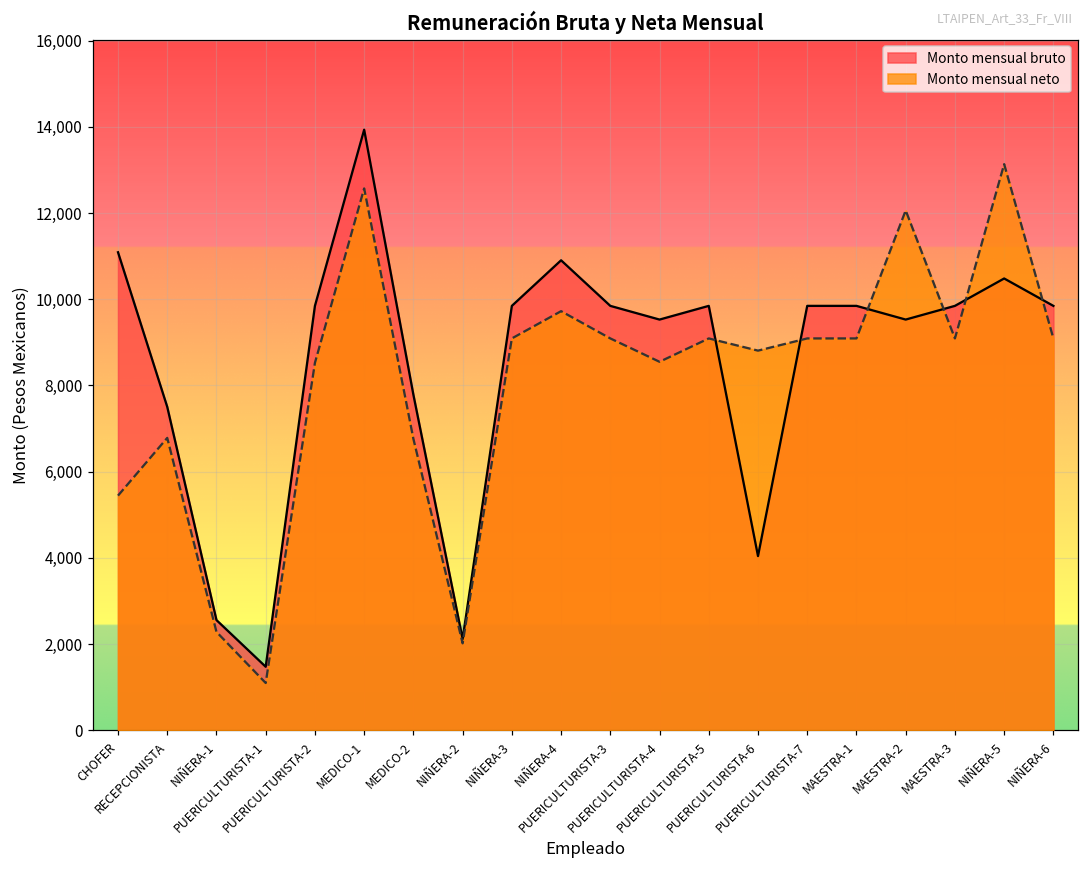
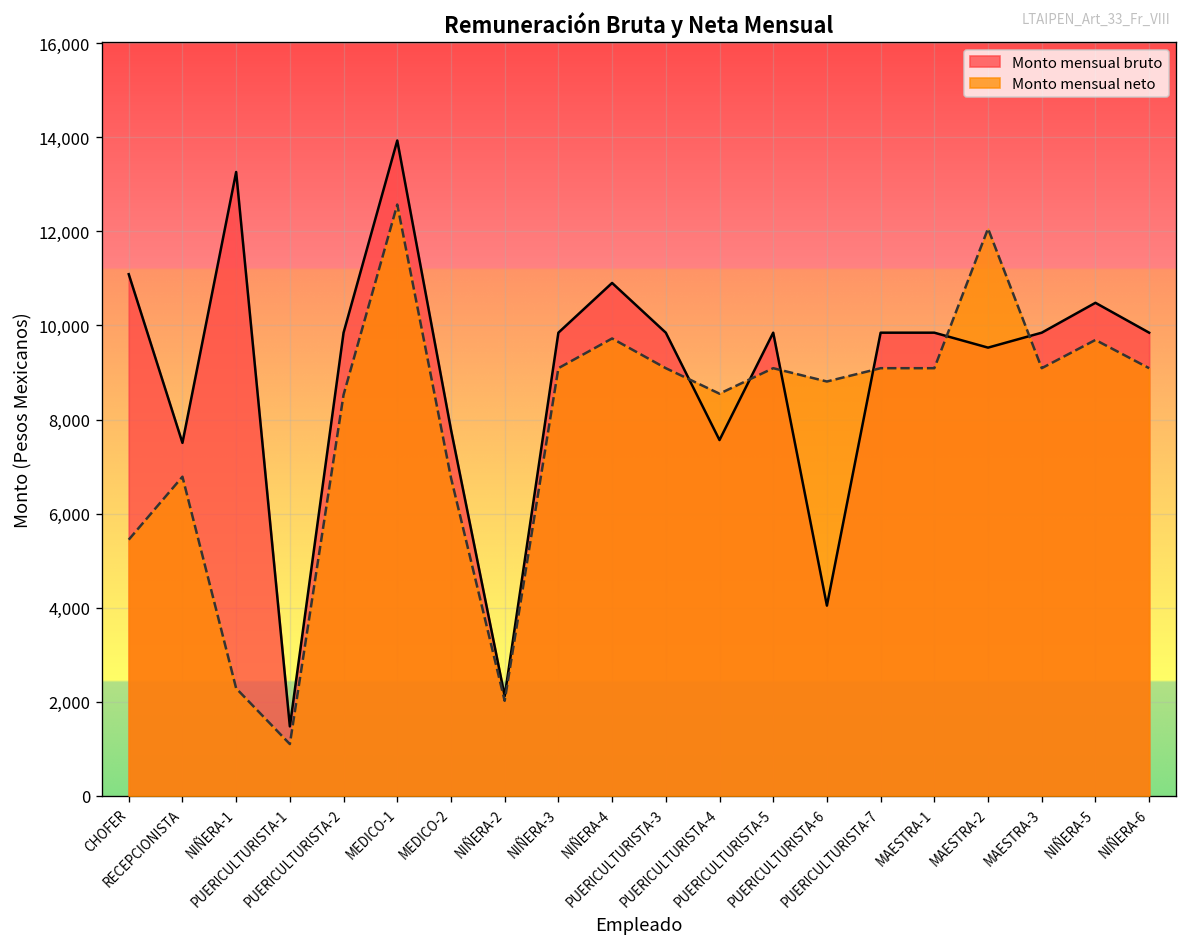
Monto mensual bruto, NIÑERA-1: 2,600 -> 13,300
Monto mensual bruto, PUERICULTURISTA-4: 9,500 -> 7,600
Monto mensual neto, NIÑERA-5: 13,100 -> 9,700
